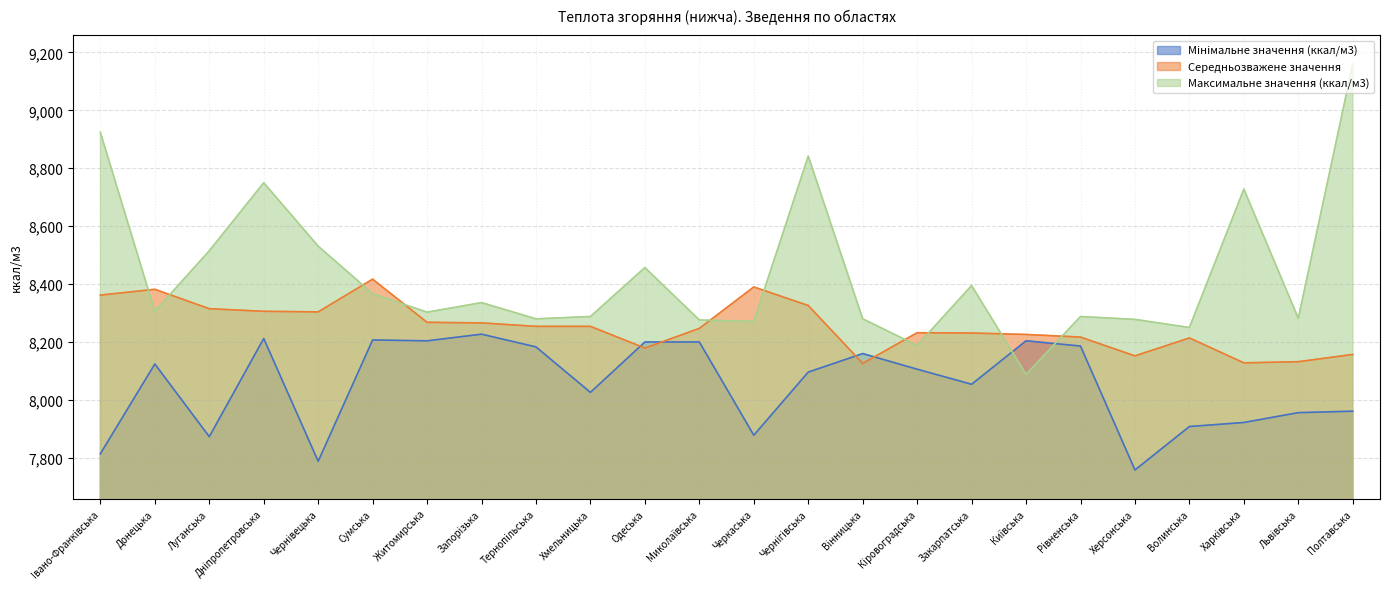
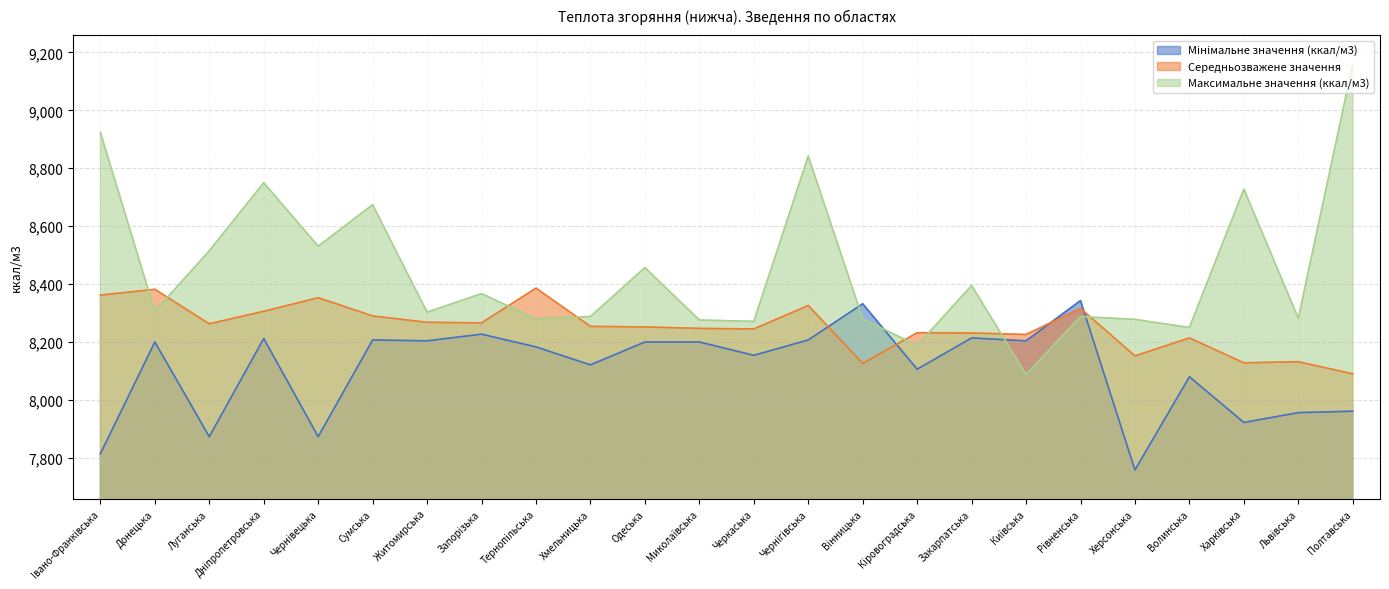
Мінімальне значення (ккал/м3), Донецька: 8,120 -> 8,200
Середньозважене значення, Луганська: 8,320 -> 8,260
Мінімальне значення (ккал/м3), Чернівецька: 7,790 -> 7,870
Середньозважене значення, Чернівецька: 8,300 -> 8,350
Середньозважене значення, Сумська: 8,420 -> 8,290
Максимальне значення (ккал/м3), Сумська: 8,370 -> 8,670
Максимальне значення (ккал/м3), Запорізька: 8,340 -> 8,370
Середньозважене значення, Тернопільська: 8,250 -> 8,390
Мінімальне значення (ккал/м3), Хмельницька: 8,030 -> 8,120
Середньозважене значення, Одеська: 8,180 -> 8,250
Мінімальне значення (ккал/м3), Черкаська: 7,880 -> 8,150
Середньозважене значення, Черкаська: 8,390 -> 8,250
Мінімальне значення (ккал/м3), Чернігівська: 8,100 -> 8,210
Мінімальне значення (ккал/м3), Вінницька: 8,160 -> 8,330
Мінімальне значення (ккал/м3), Закарпатська: 8,050 -> 8,210
Мінімальне значення (ккал/м3), Рівненська: 8,190 -> 8,340
Середньозважене значення, Рівненська: 8,220 -> 8,320
Мінімальне значення (ккал/м3), Волинська: 7,910 -> 8,080
Середньозважене значення, Полтавська: 8,160 -> 8,090
